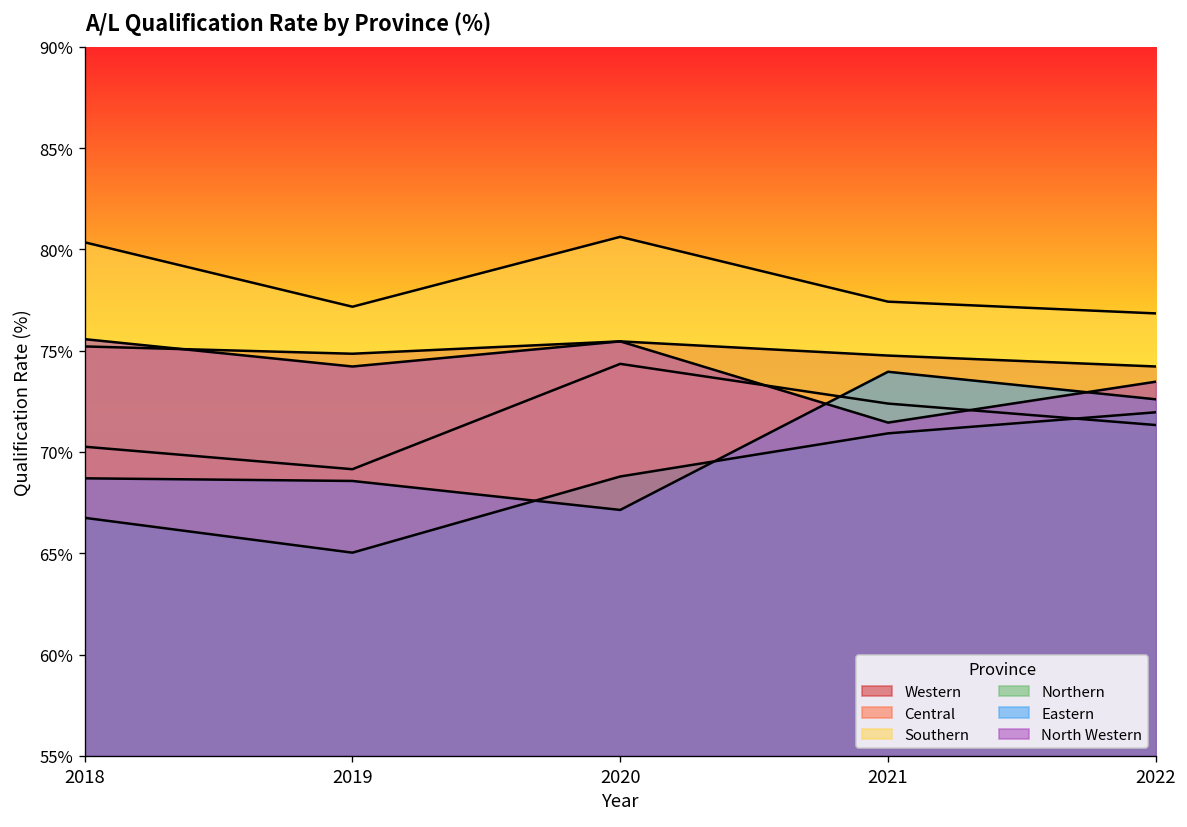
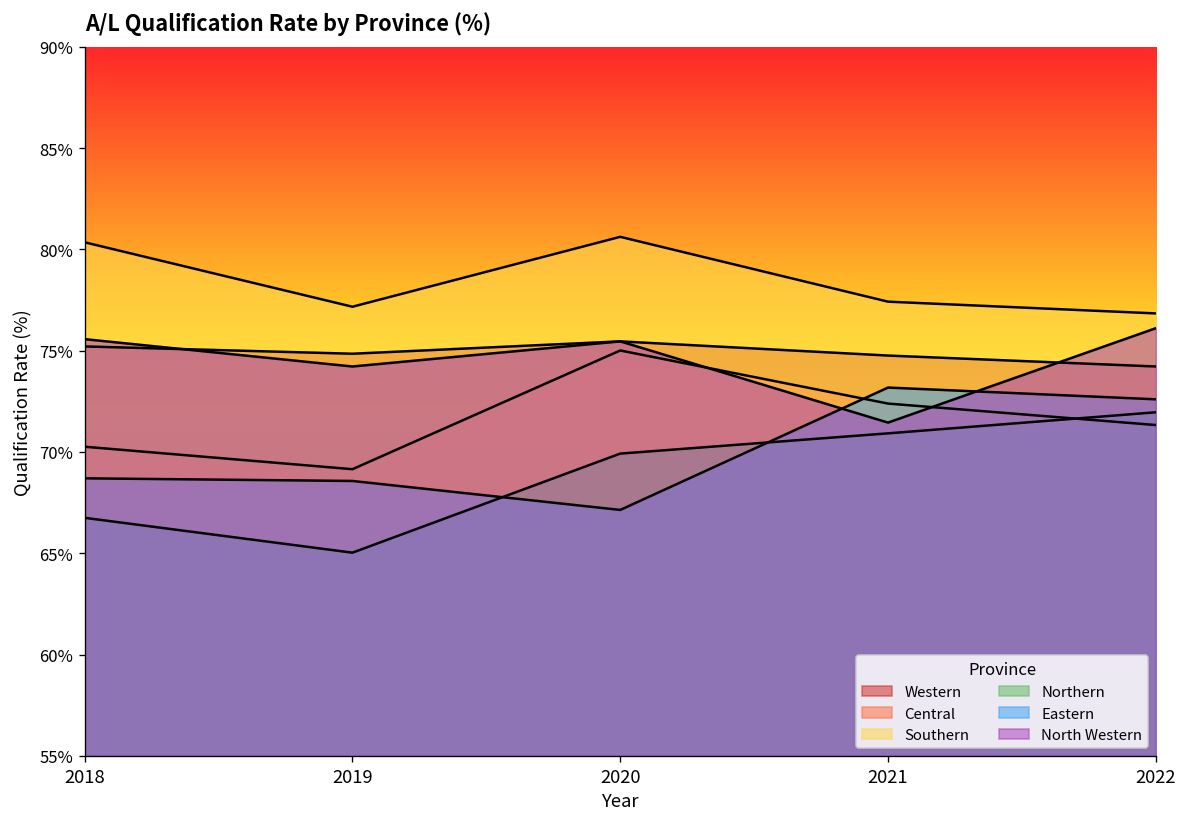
Central, 2020: 74.4% -> 75.0%
Northern, 2020: 68.8% -> 69.9%
Eastern, 2021: 74.0% -> 73.2%
North Western, 2022: 73.5% -> 76.1%
